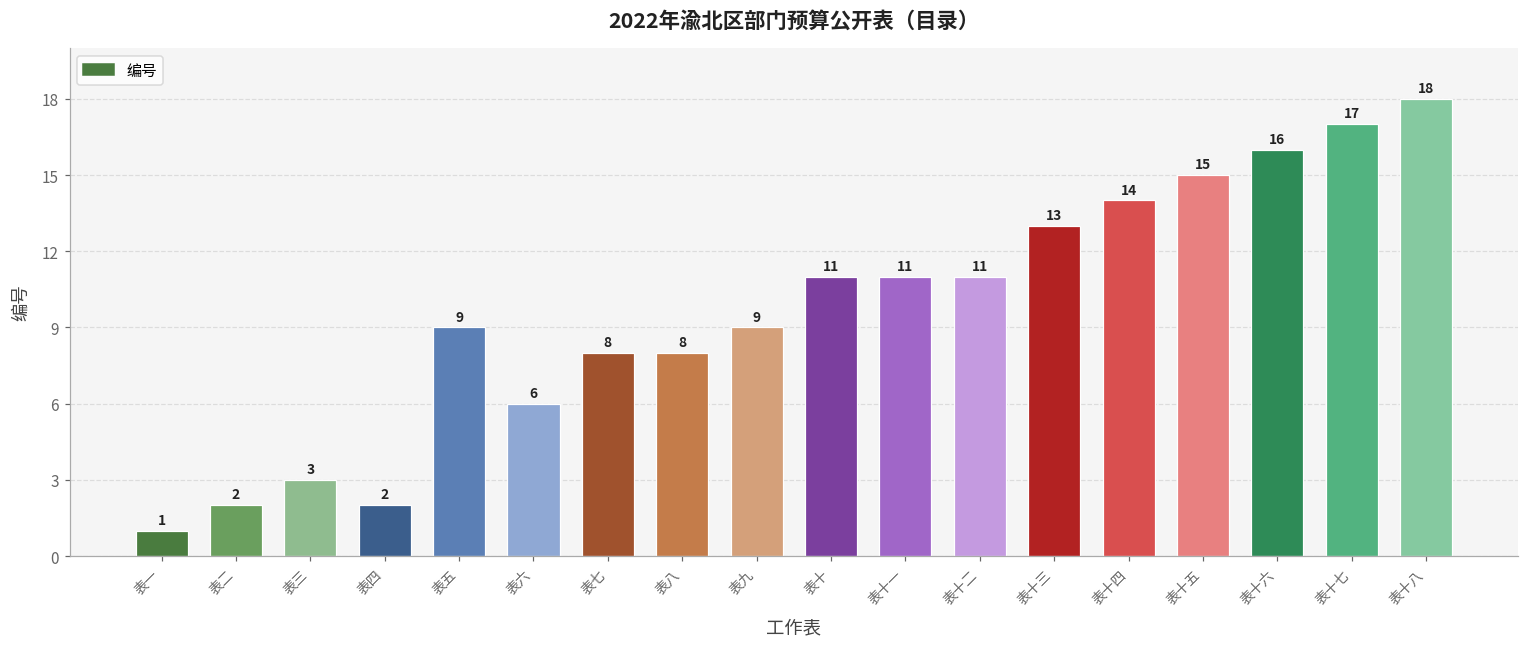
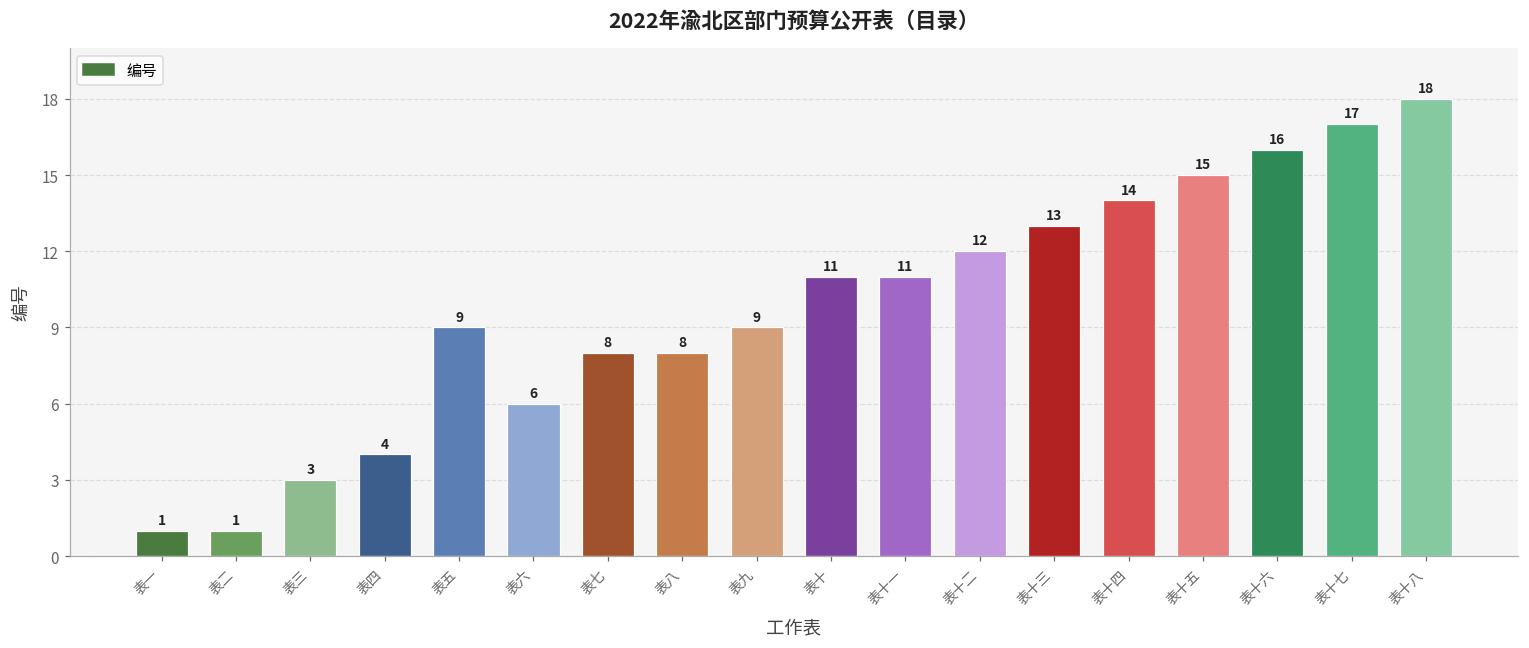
表二: 2 -> 1
表四: 2 -> 4
表十二: 11 -> 12
